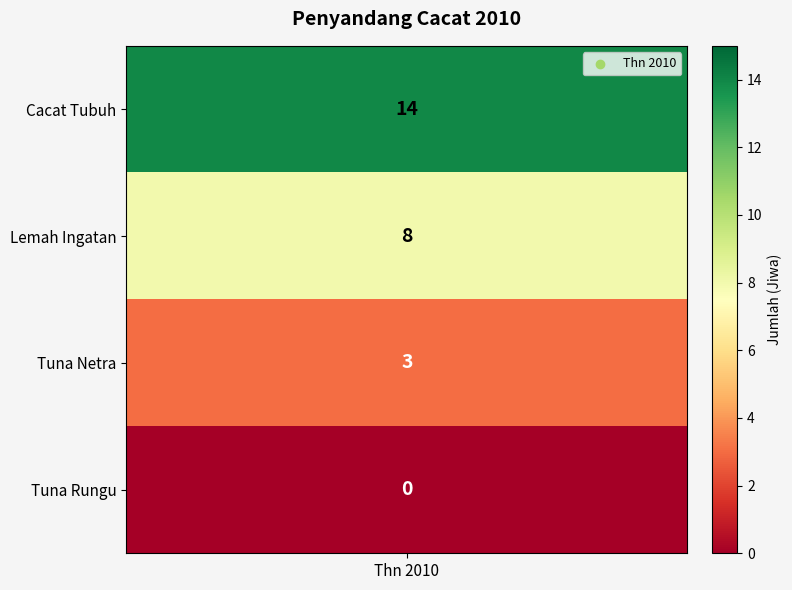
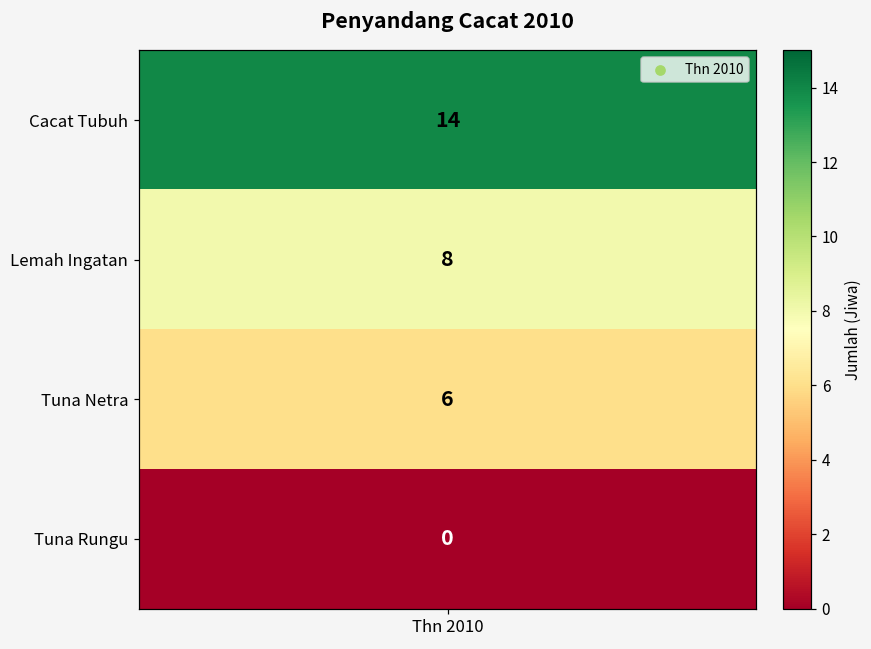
Tuna Netra, Thn 2010: 3 -> 6
